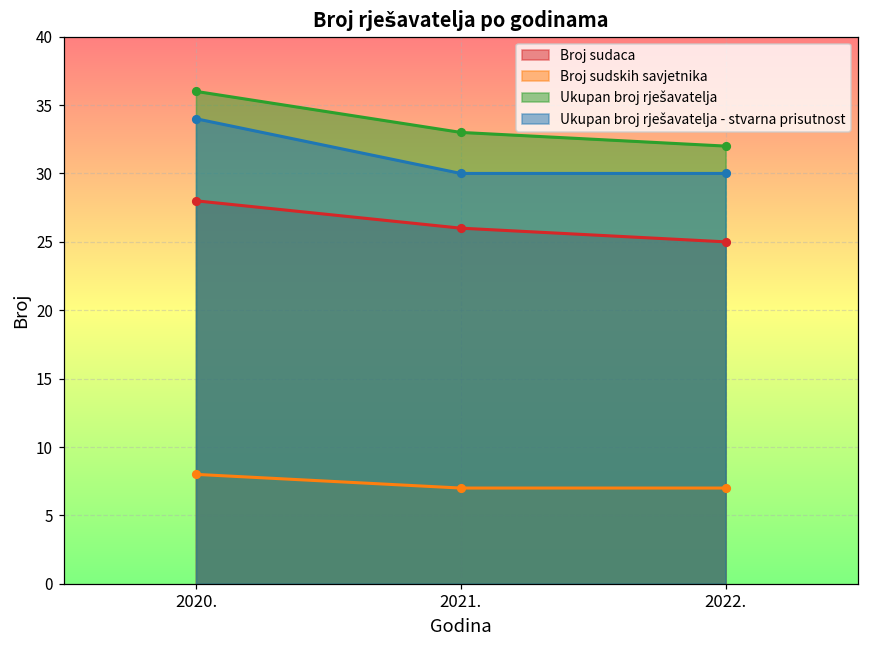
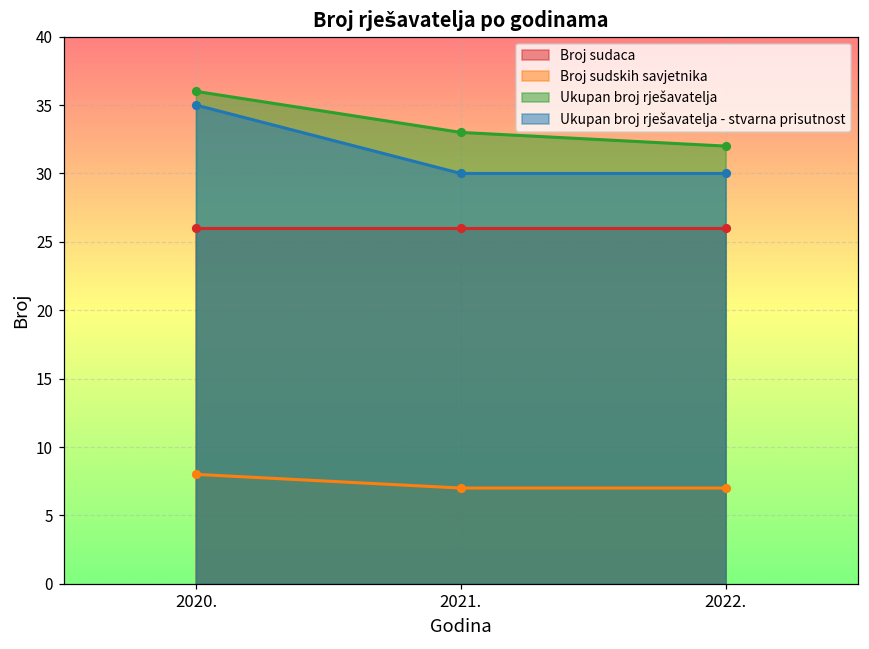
Broj sudaca, 2020.: 28 -> 26
Ukupan broj rješavatelja - stvarna prisutnost, 2020.: 34 -> 35
Broj sudaca, 2022.: 25 -> 26
